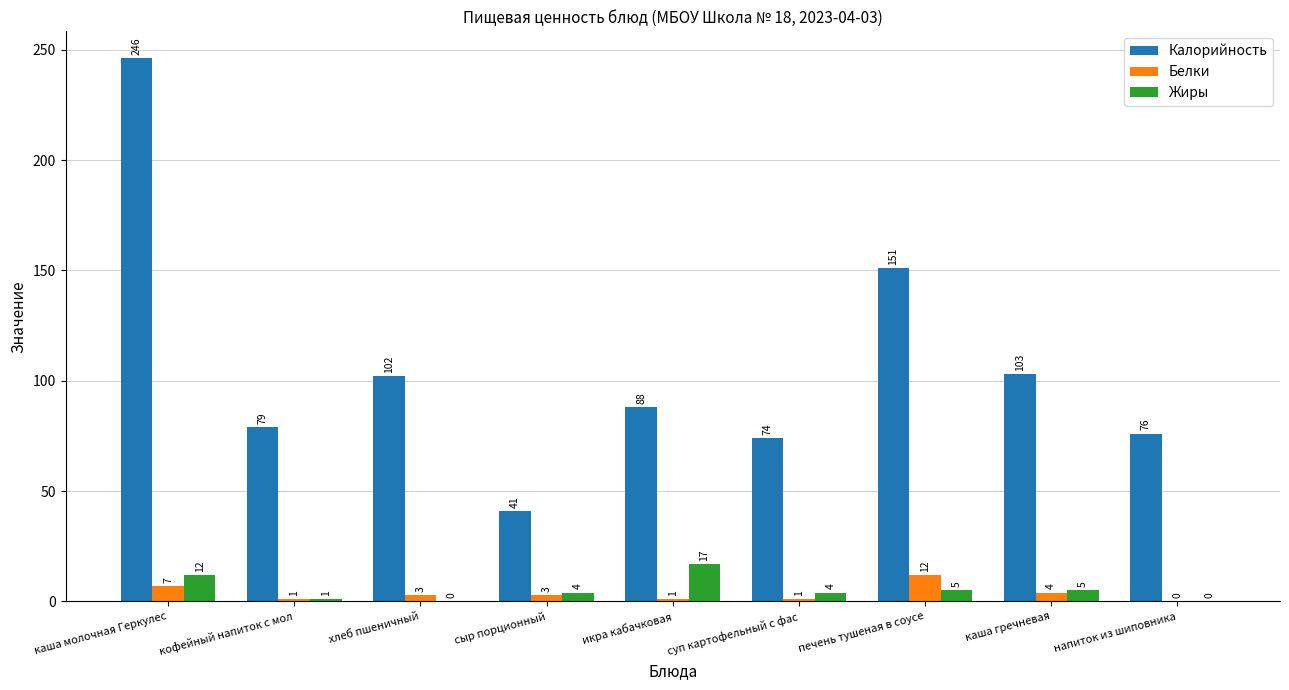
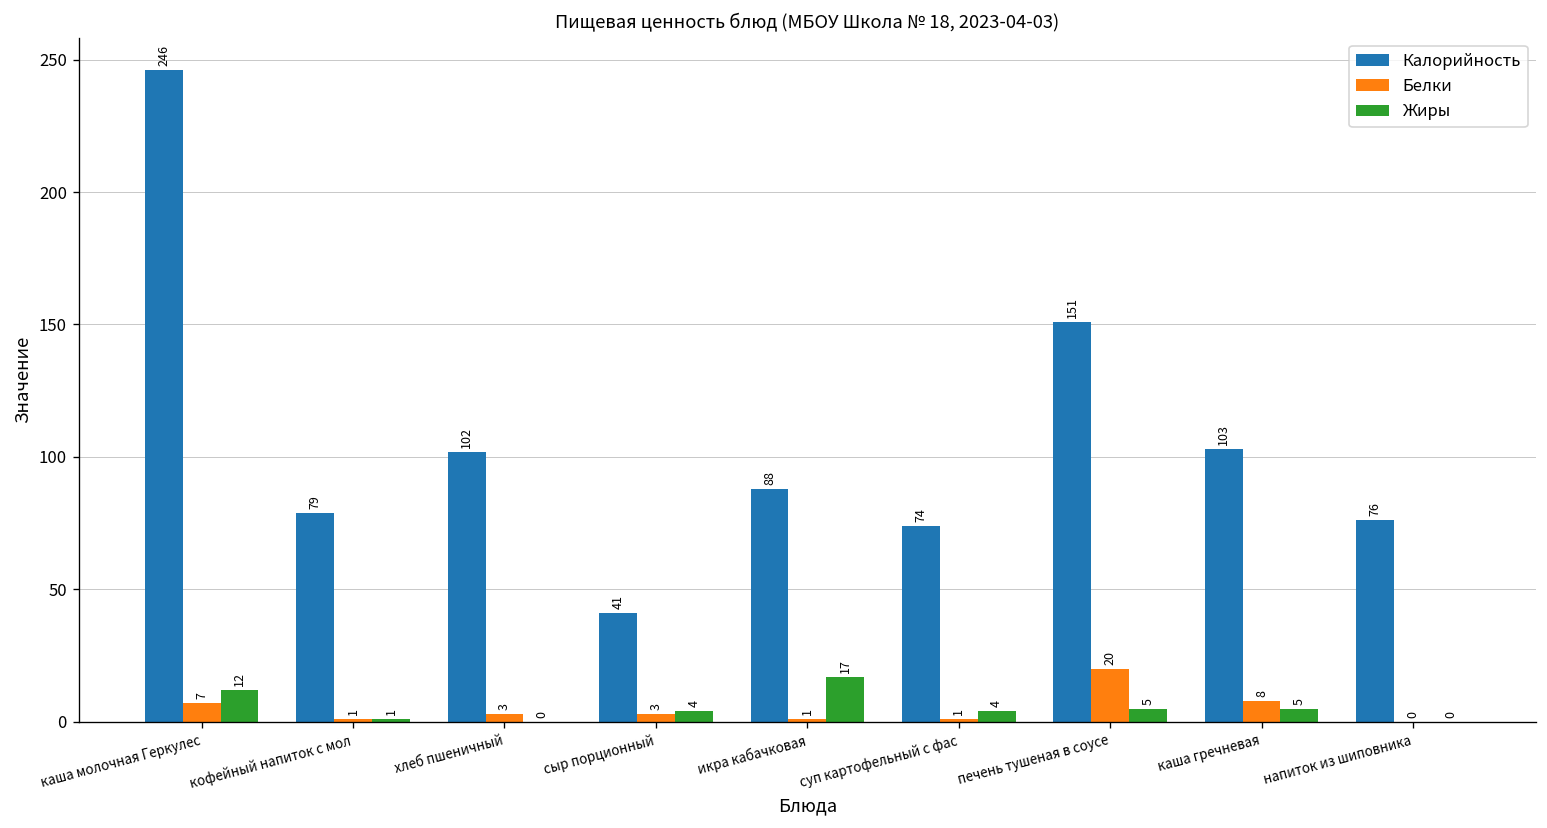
Белки, печень тушеная в соусе: 12 -> 20
Белки, каша гречневая: 4 -> 8
